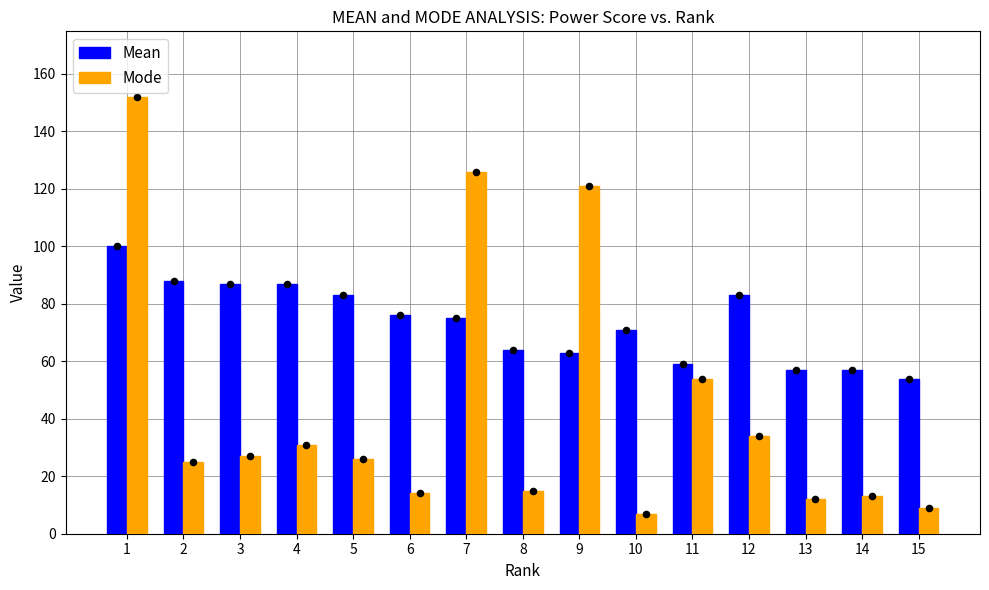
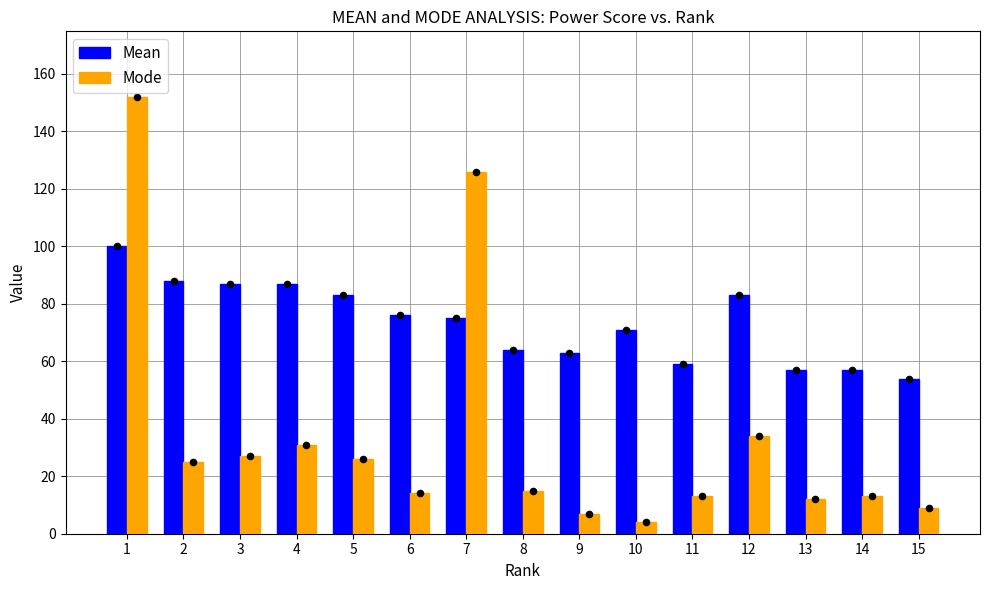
Mode, 9: 121 -> 7
Mode, 10: 7 -> 4
Mode, 11: 54 -> 13
